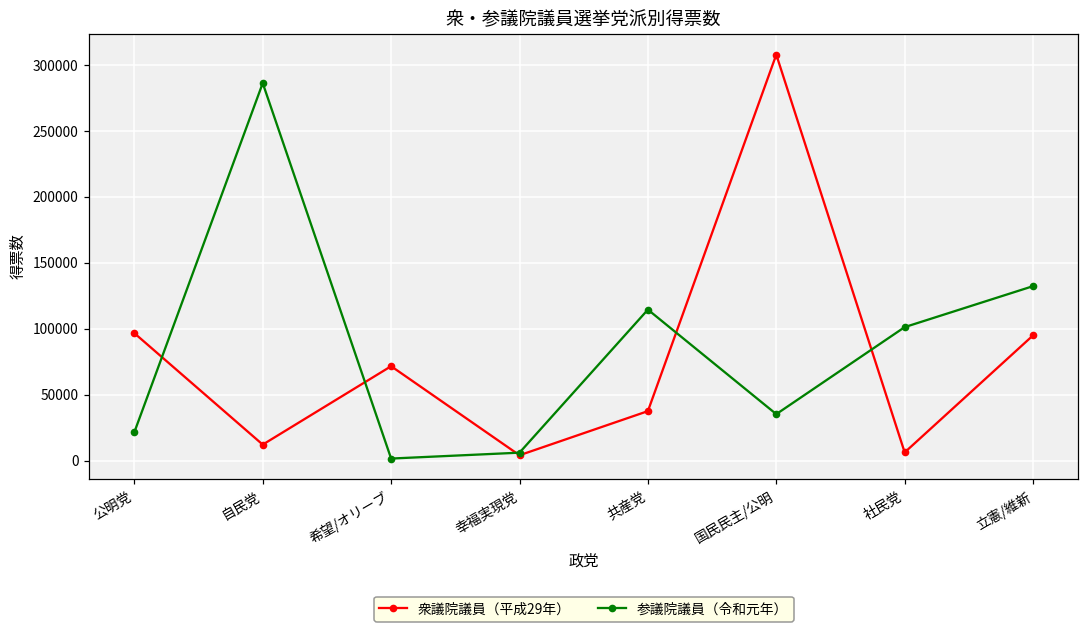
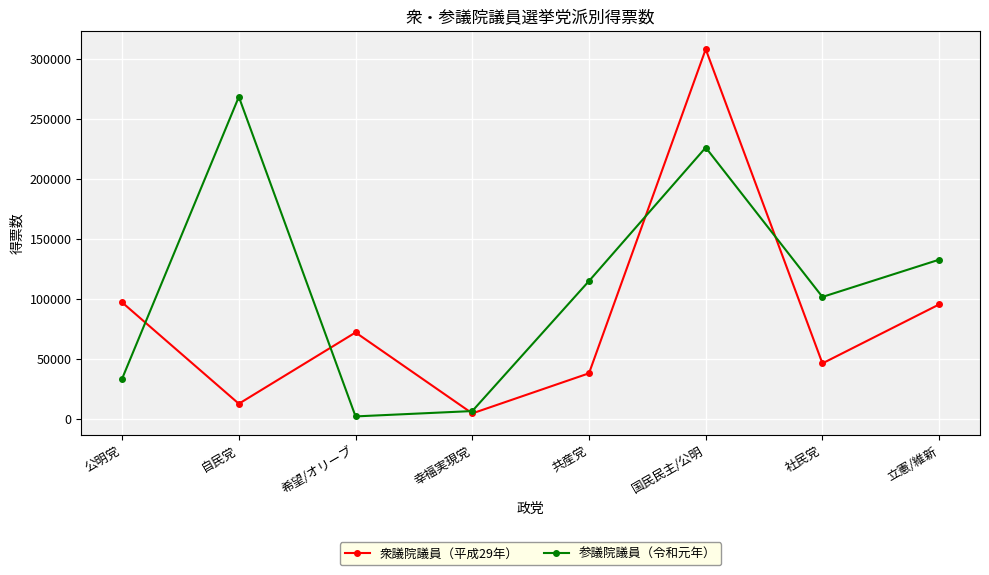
参議院議員（令和元年）, 公明党: 22000 -> 33000
参議院議員（令和元年）, 自民党: 286000 -> 268000
参議院議員（令和元年）, 国民民主/公明: 35000 -> 226000
衆議院議員（平成29年）, 社民党: 6000 -> 46000
